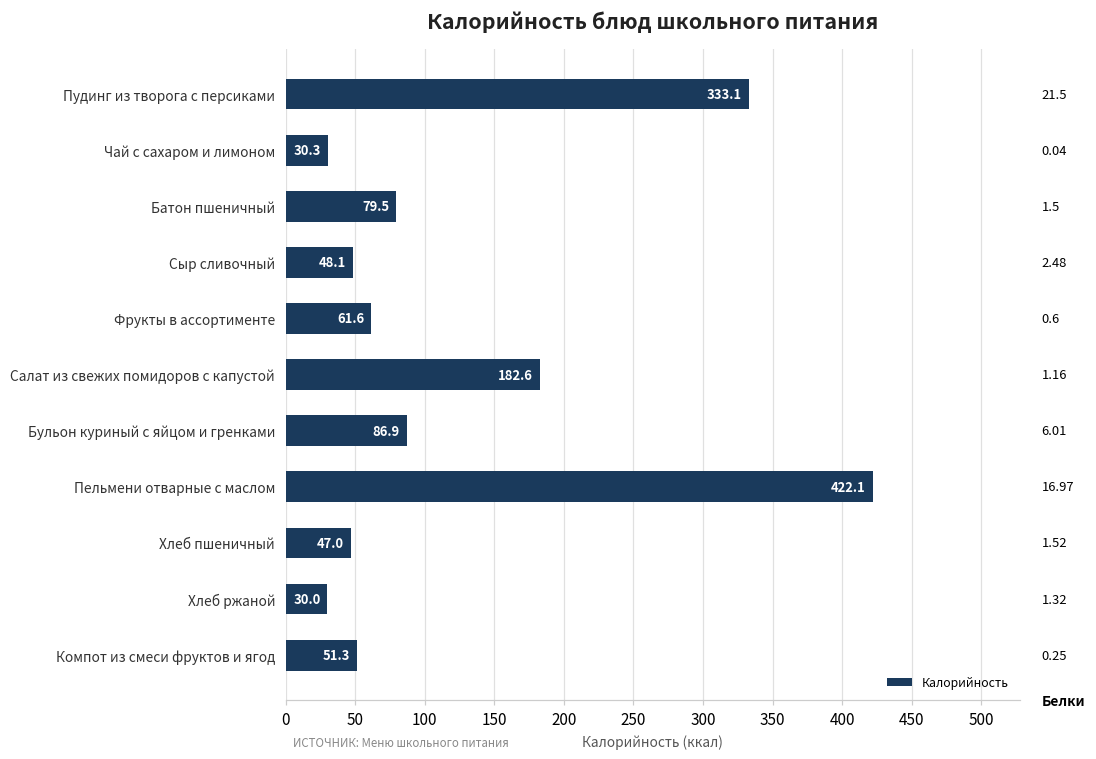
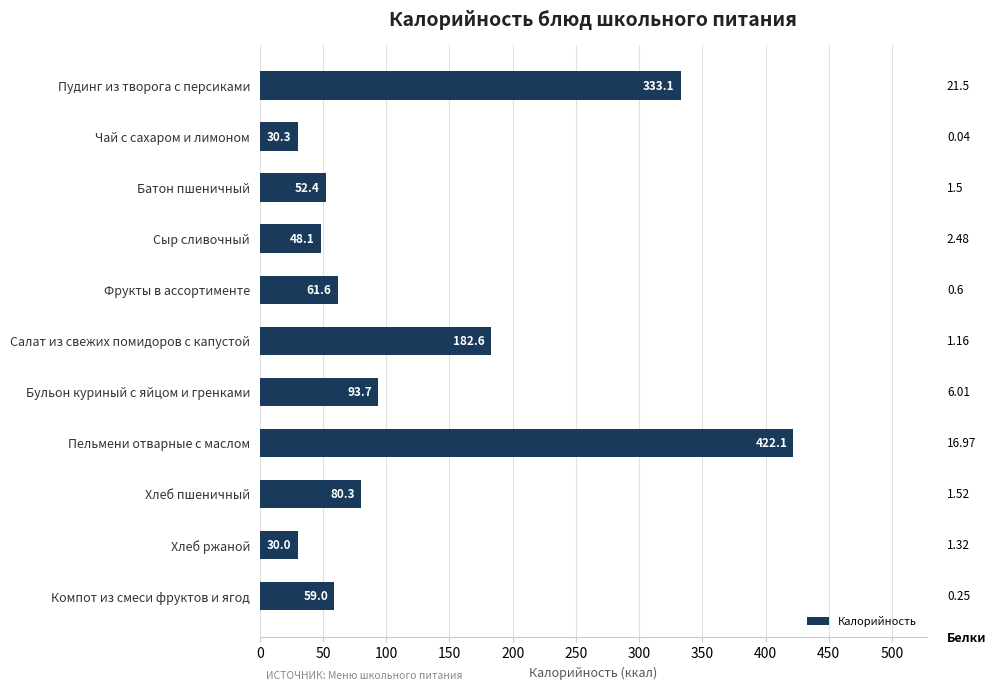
Батон пшеничный: 79.5 -> 52.4
Бульон куриный с яйцом и гренками: 86.9 -> 93.7
Хлеб пшеничный: 47.0 -> 80.3
Компот из смеси фруктов и ягод: 51.3 -> 59.0
